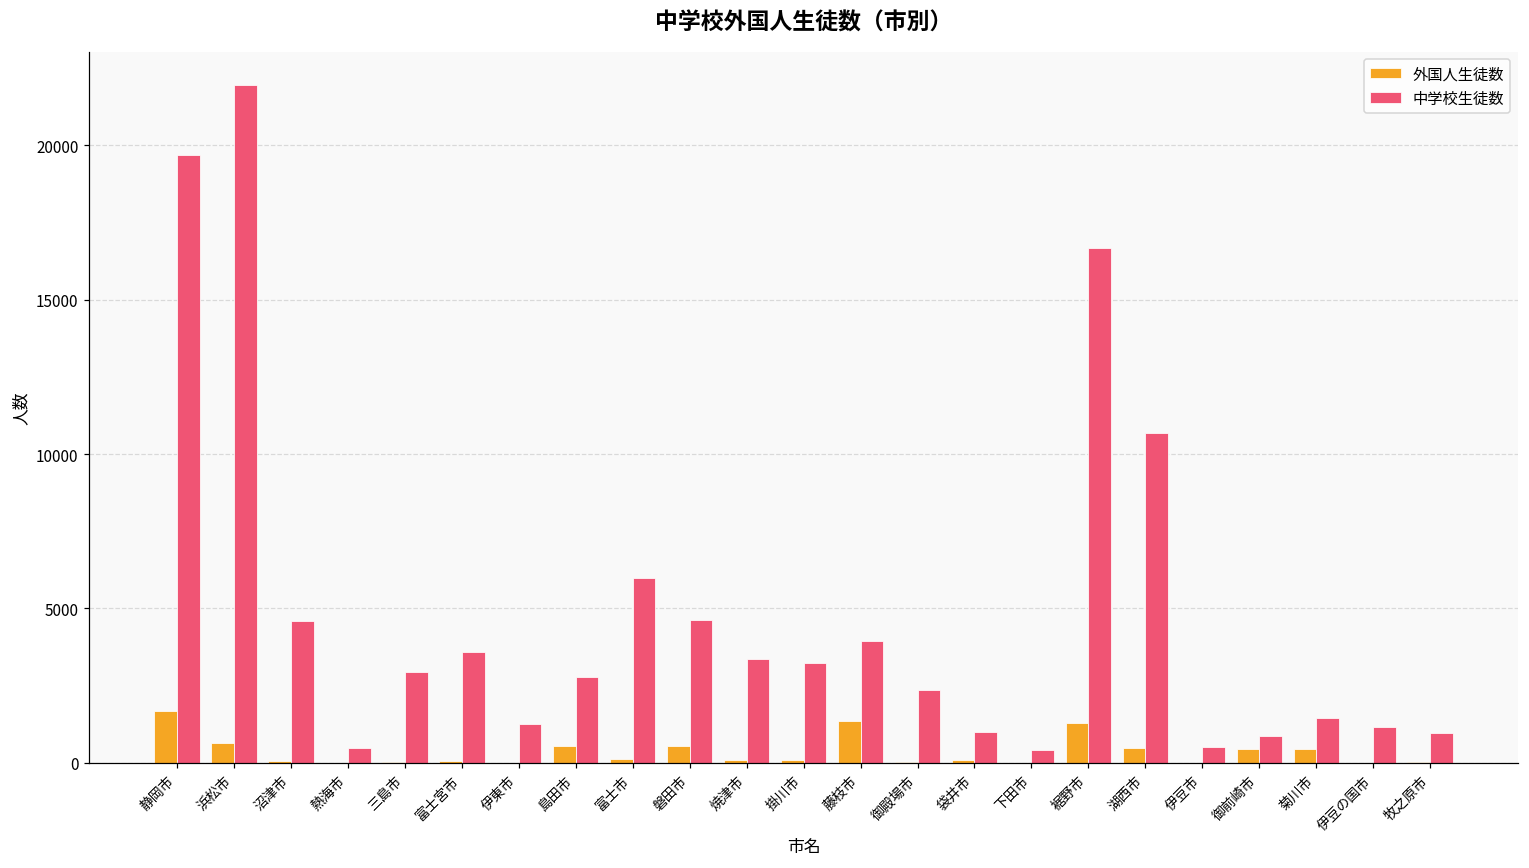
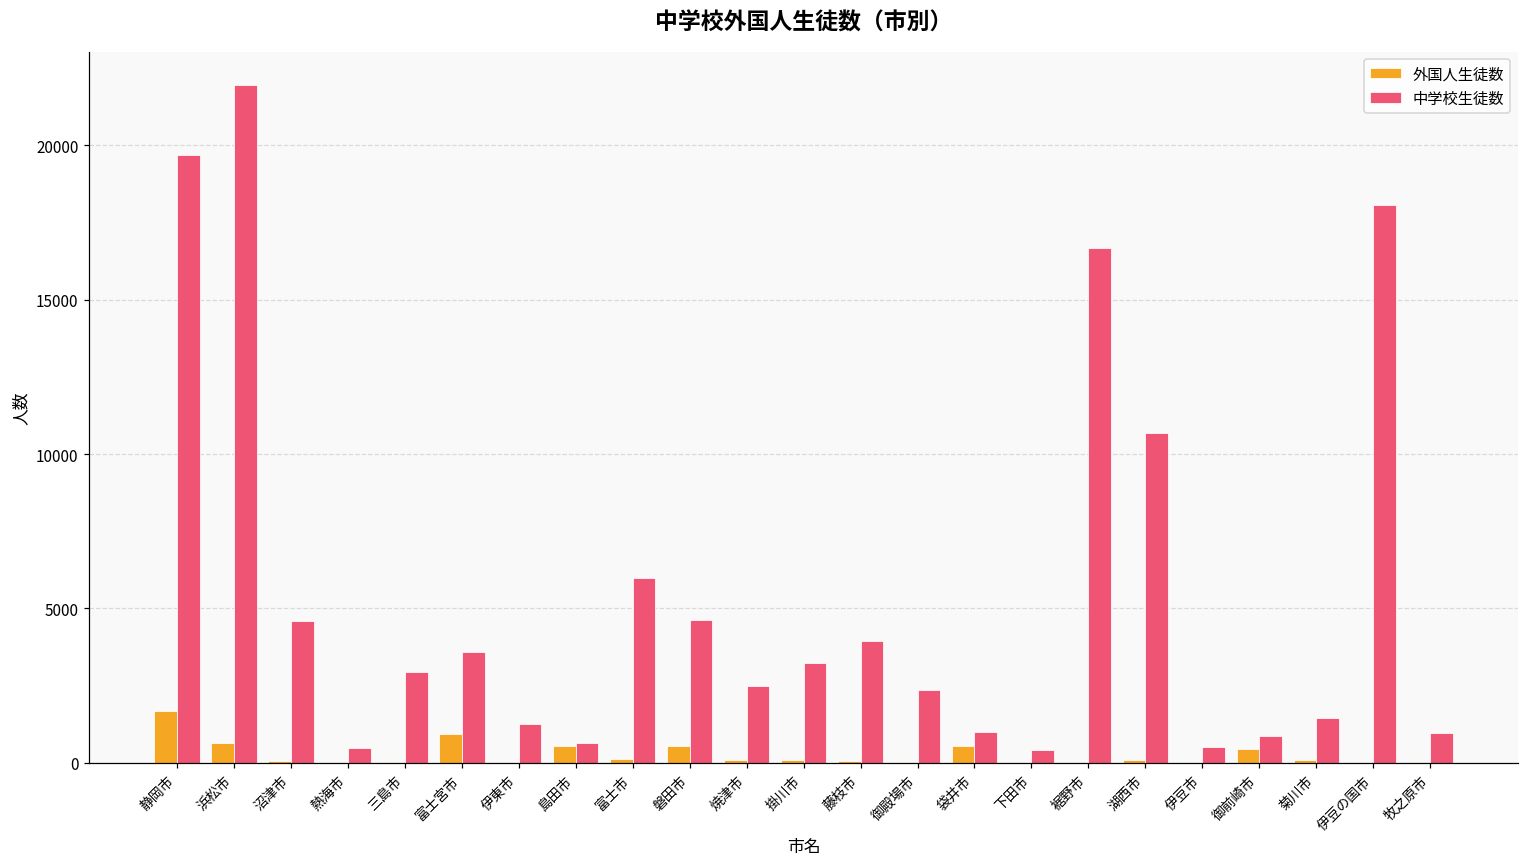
外国人生徒数, 富士宮市: 0 -> 900
中学校生徒数, 島田市: 2800 -> 600
中学校生徒数, 焼津市: 3400 -> 2500
外国人生徒数, 藤枝市: 1400 -> 0
外国人生徒数, 袋井市: 100 -> 600
外国人生徒数, 裾野市: 1300 -> 0
外国人生徒数, 湖西市: 500 -> 100
外国人生徒数, 菊川市: 400 -> 100
中学校生徒数, 伊豆の国市: 1100 -> 18100
